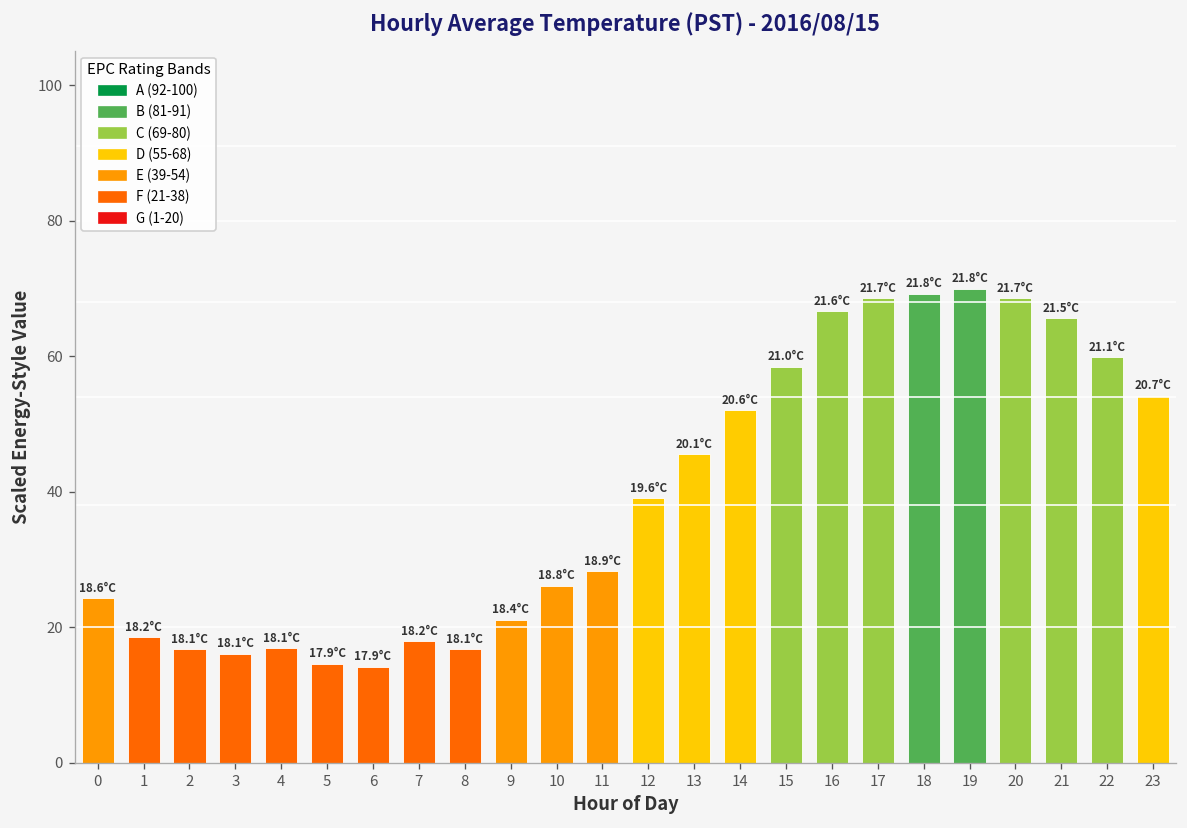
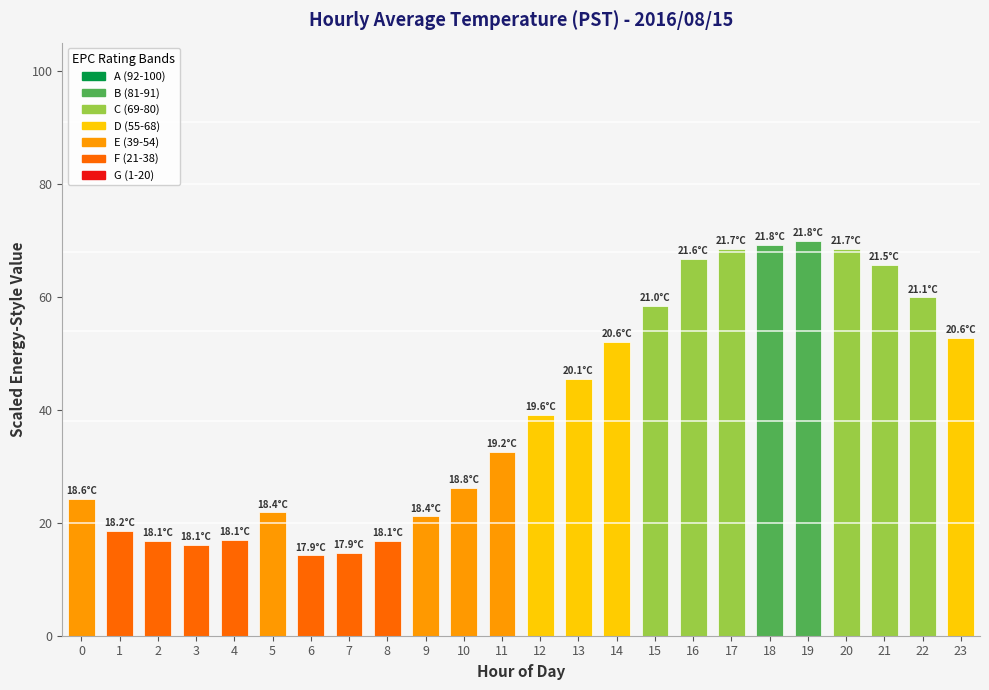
5: 17.9°C -> 18.4°C
7: 18.2°C -> 17.9°C
11: 18.9°C -> 19.2°C
23: 20.7°C -> 20.6°C
